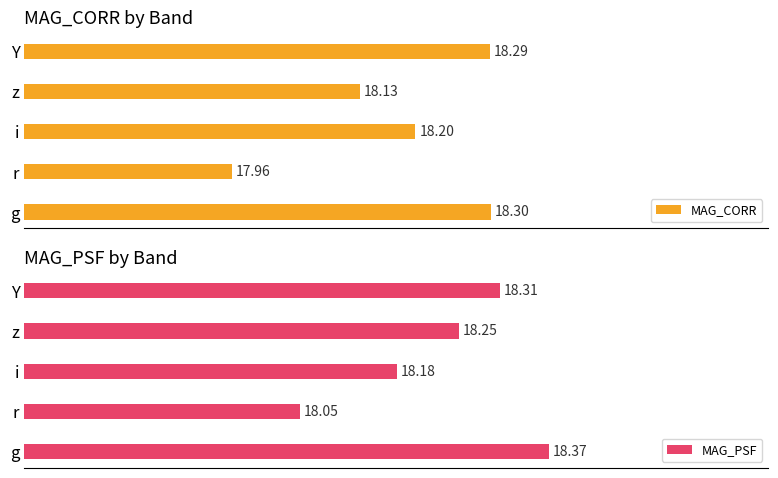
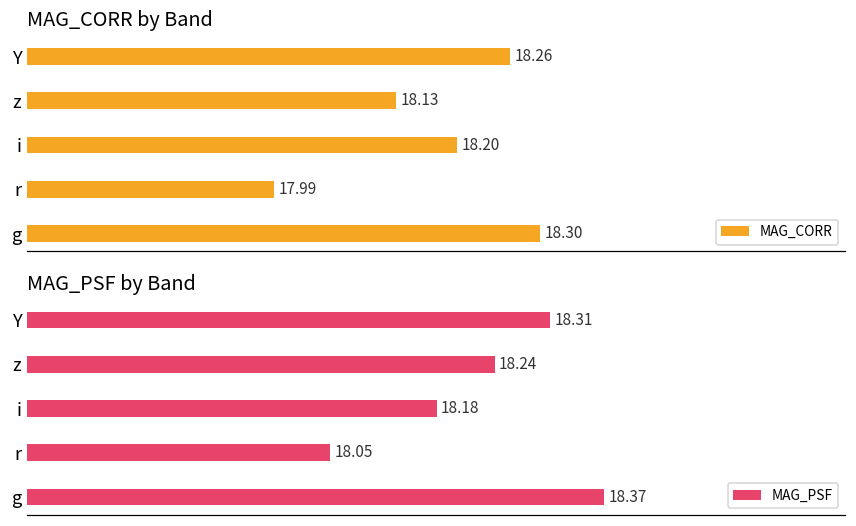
MAG_CORR by Band, Y: 18.29 -> 18.26
MAG_CORR by Band, r: 17.96 -> 17.99
MAG_PSF by Band, z: 18.25 -> 18.24
